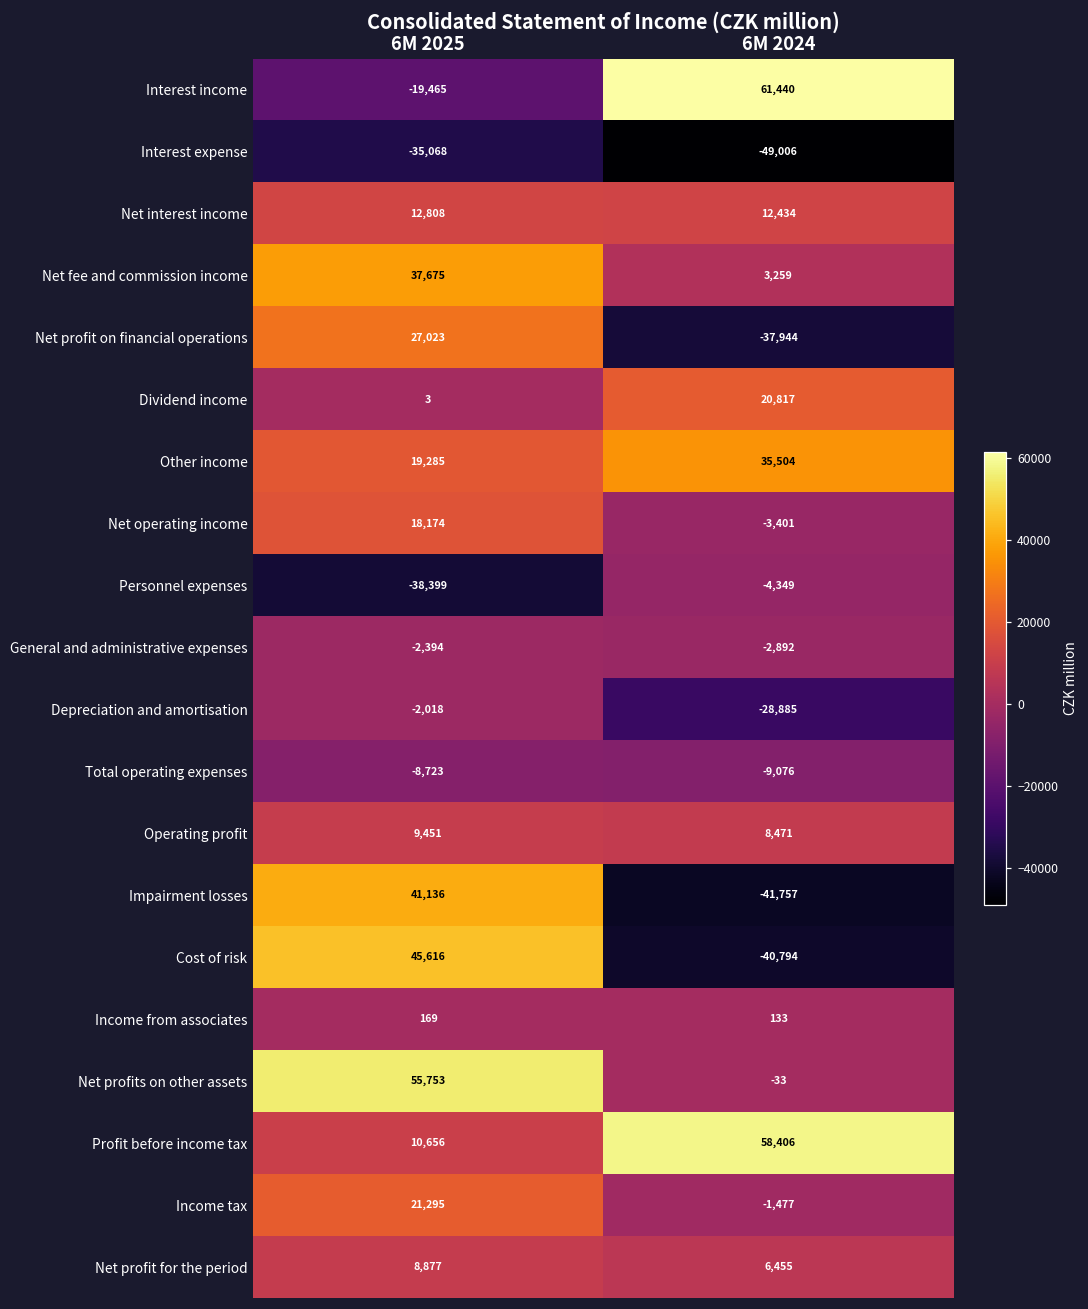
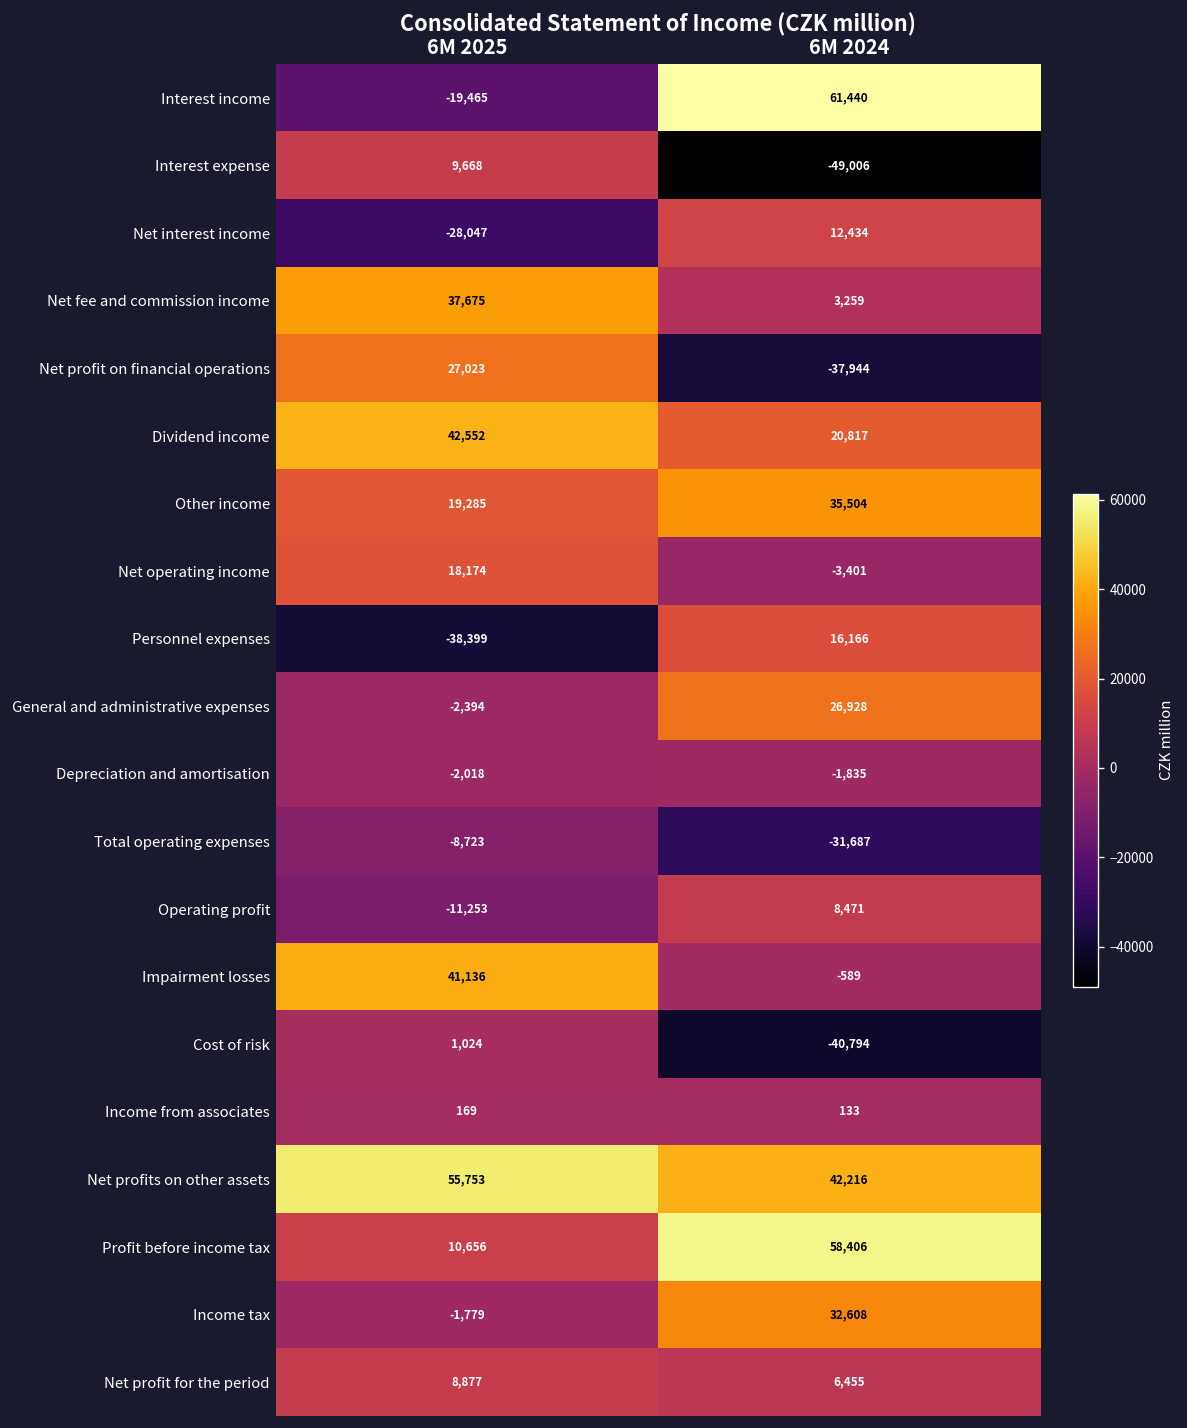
Interest expense, 6M 2025: -35,068 -> 9,668
Net interest income, 6M 2025: 12,808 -> -28,047
Dividend income, 6M 2025: 3 -> 42,552
Personnel expenses, 6M 2024: -4,349 -> 16,166
General and administrative expenses, 6M 2024: -2,892 -> 26,928
Depreciation and amortisation, 6M 2024: -28,885 -> -1,835
Total operating expenses, 6M 2024: -9,076 -> -31,687
Operating profit, 6M 2025: 9,451 -> -11,253
Impairment losses, 6M 2024: -41,757 -> -589
Cost of risk, 6M 2025: 45,616 -> 1,024
Net profits on other assets, 6M 2024: -33 -> 42,216
Income tax, 6M 2025: 21,295 -> -1,779
Income tax, 6M 2024: -1,477 -> 32,608
